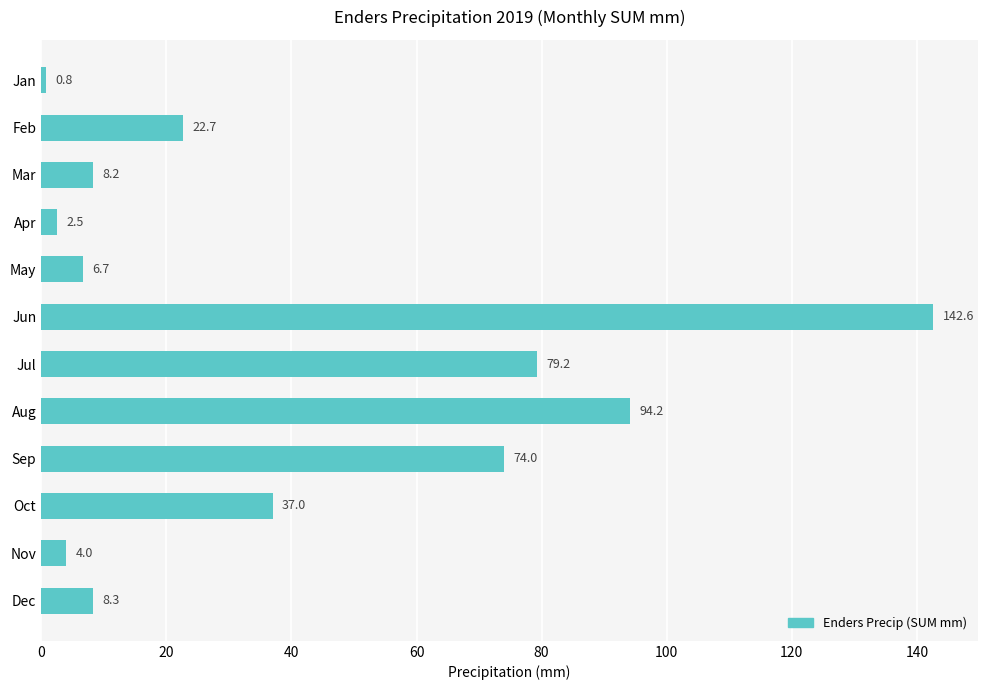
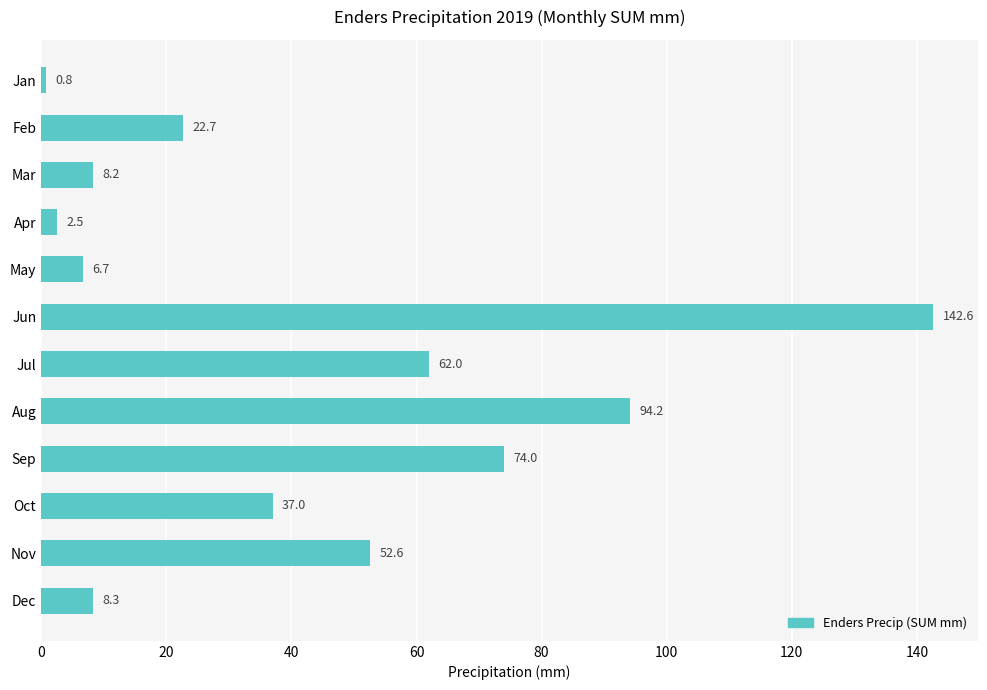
Jul: 79.2 -> 62.0
Nov: 4.0 -> 52.6
